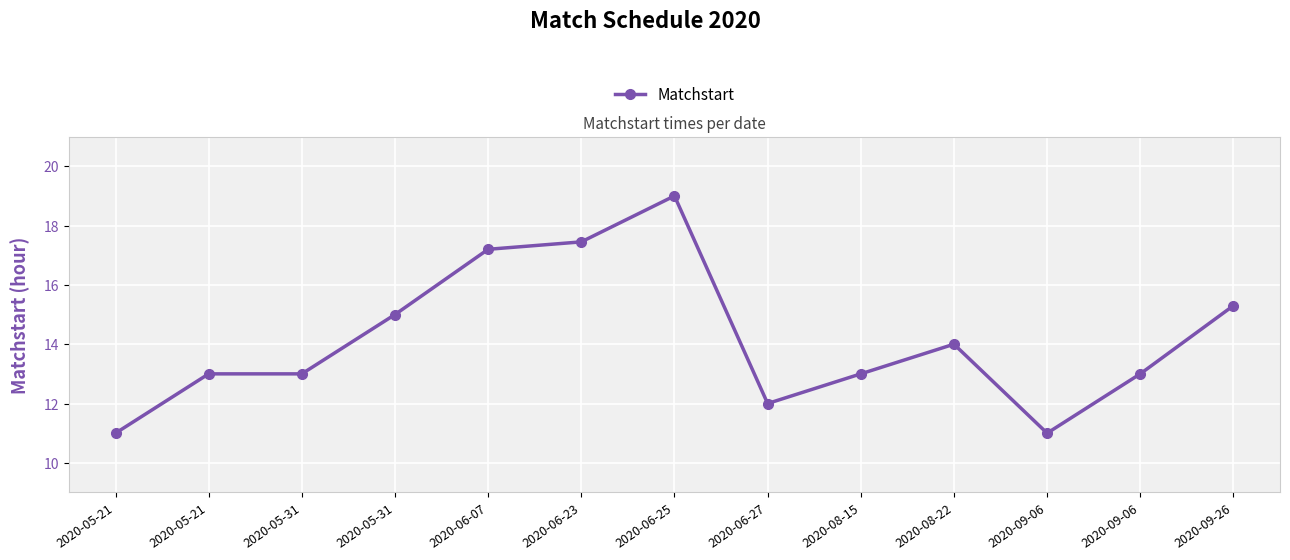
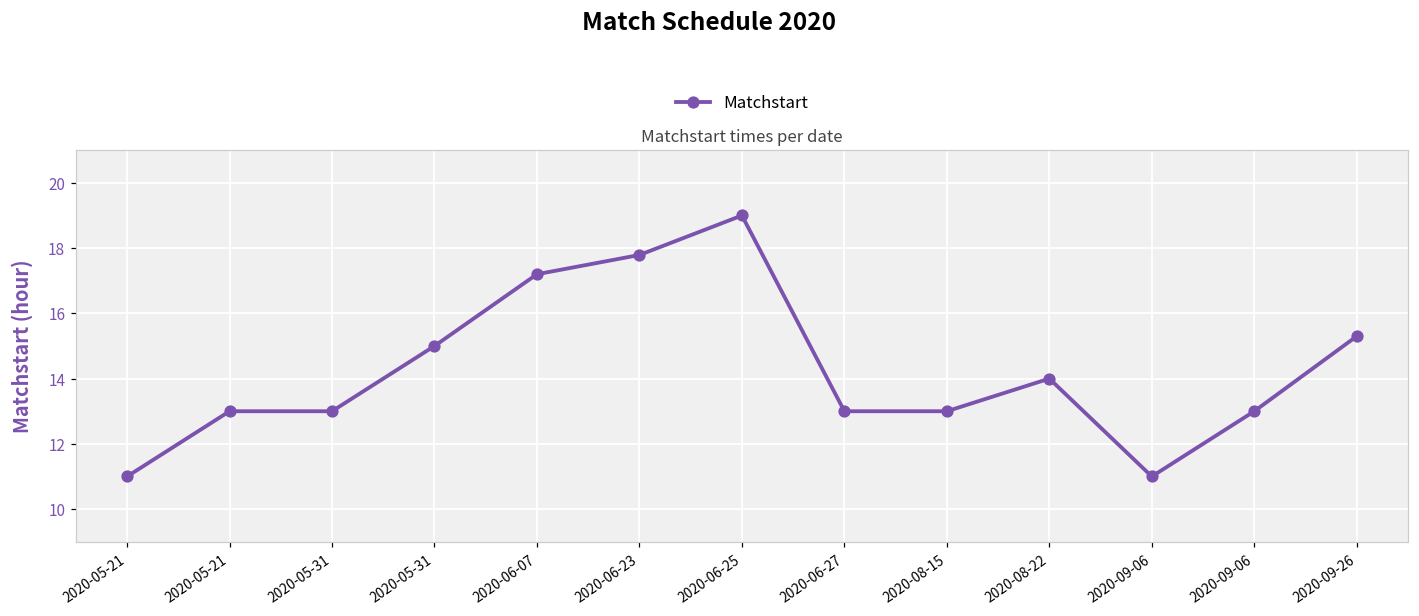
2020-06-23: 17.5 -> 17.8
2020-06-27: 12 -> 13
